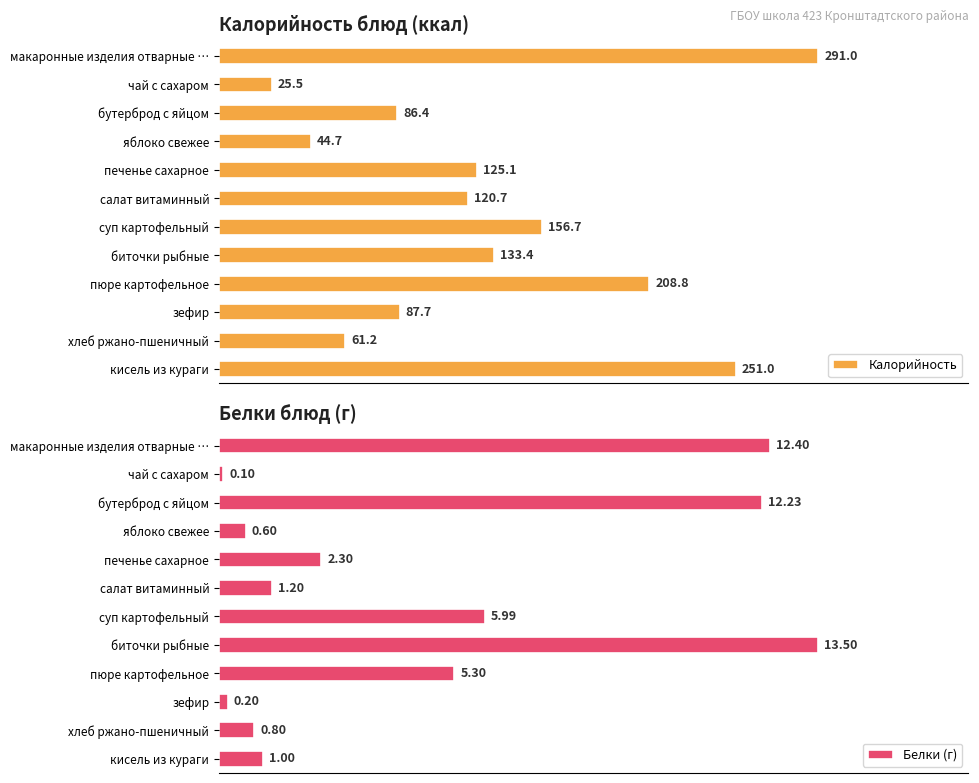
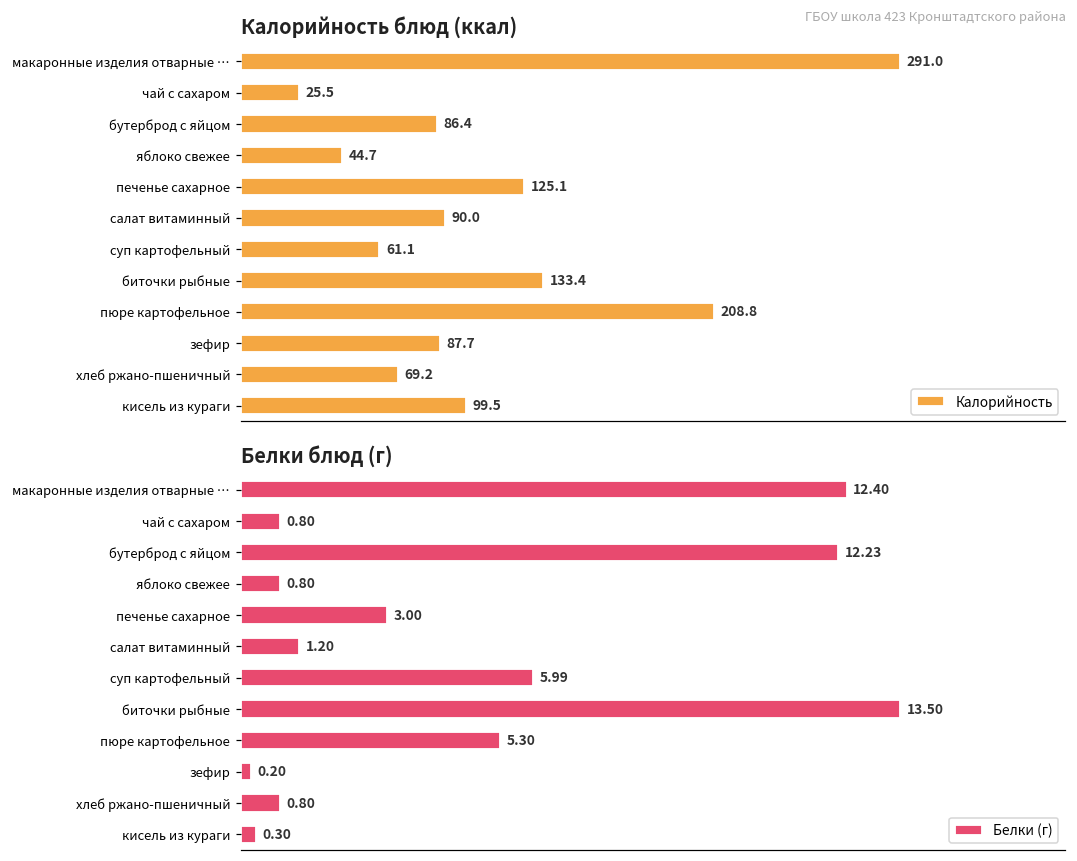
Калорийность блюд (ккал), салат витаминный: 120.7 -> 90.0
Калорийность блюд (ккал), суп картофельный: 156.7 -> 61.1
Калорийность блюд (ккал), хлеб ржано-пшеничный: 61.2 -> 69.2
Калорийность блюд (ккал), кисель из кураги: 251.0 -> 99.5
Белки блюд (г), чай с сахаром: 0.10 -> 0.80
Белки блюд (г), яблоко свежее: 0.60 -> 0.80
Белки блюд (г), печенье сахарное: 2.30 -> 3.00
Белки блюд (г), кисель из кураги: 1.00 -> 0.30
